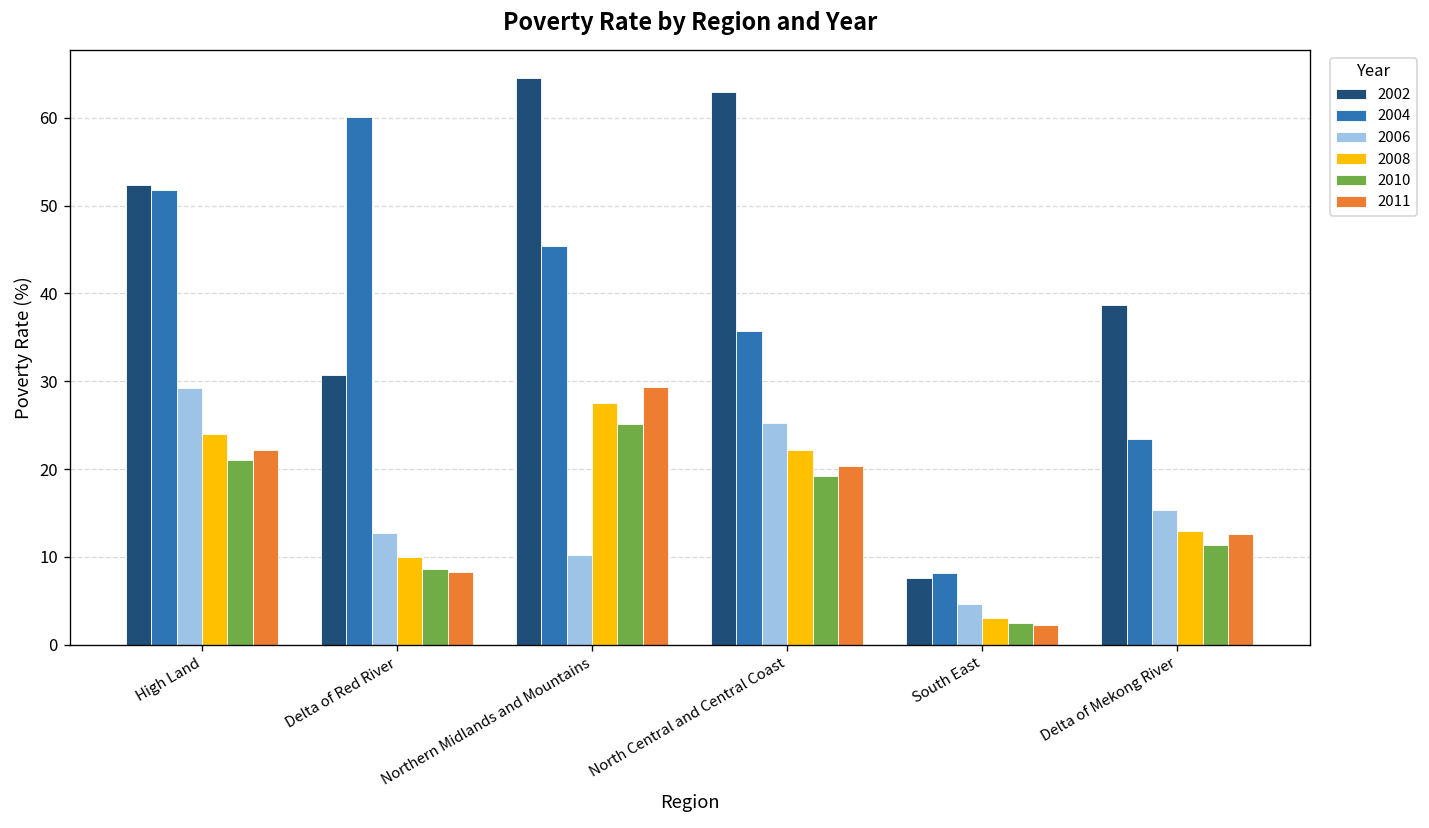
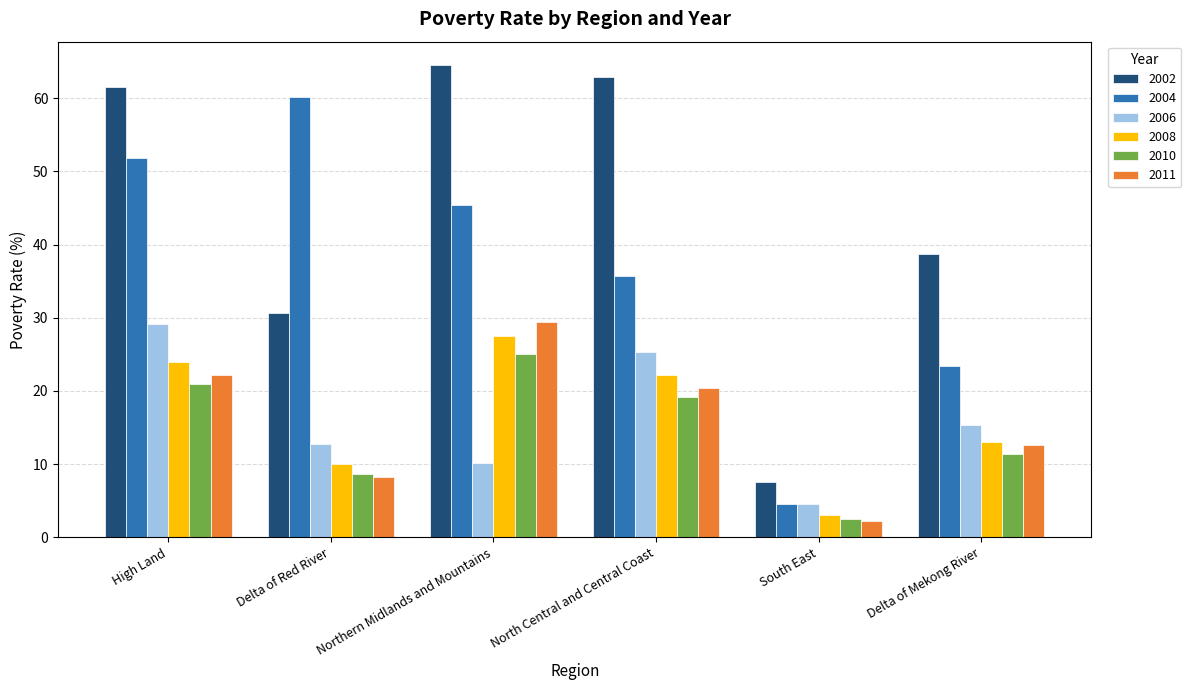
2002, High Land: 52 -> 62
2004, South East: 8 -> 5
